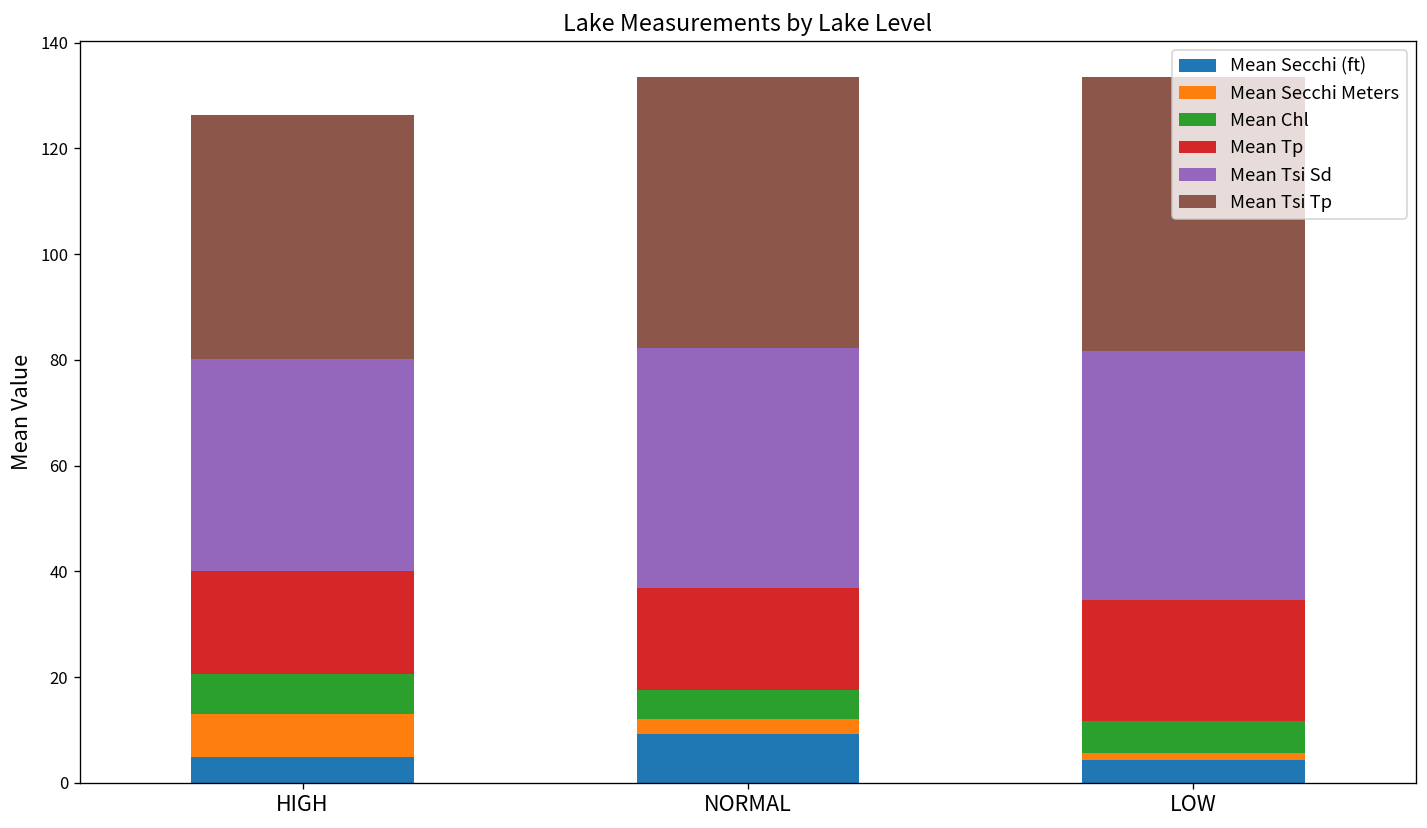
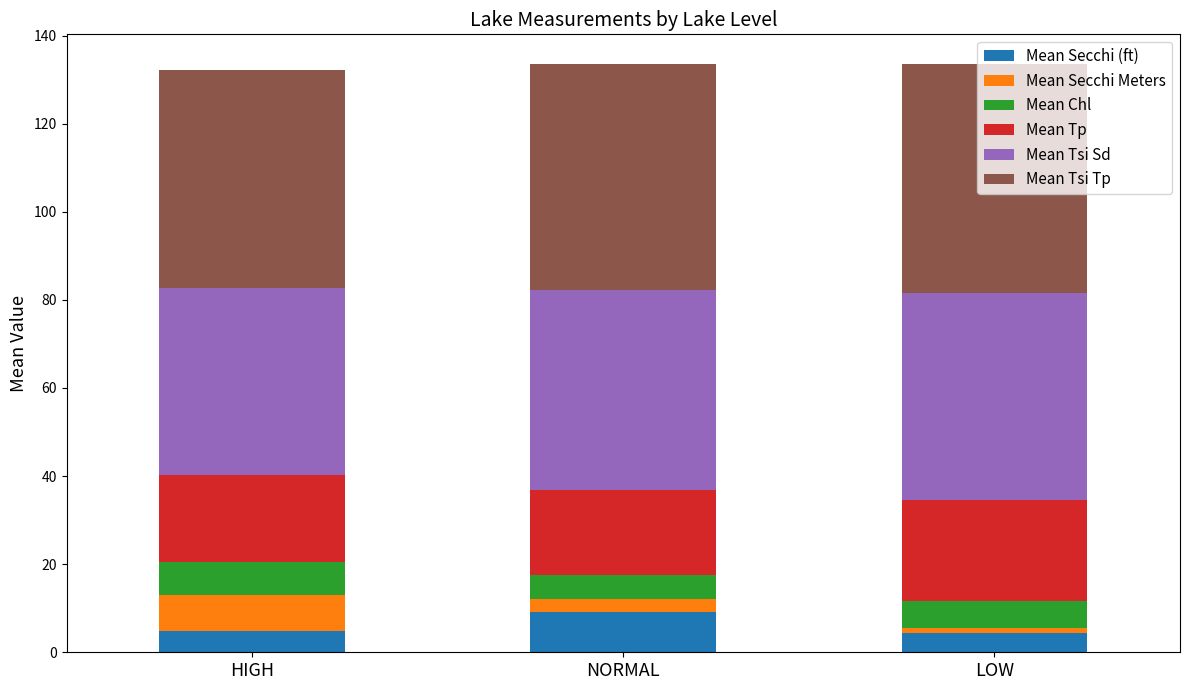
Mean Tsi Sd, HIGH: 40 -> 43
Mean Tsi Tp, HIGH: 46 -> 50
